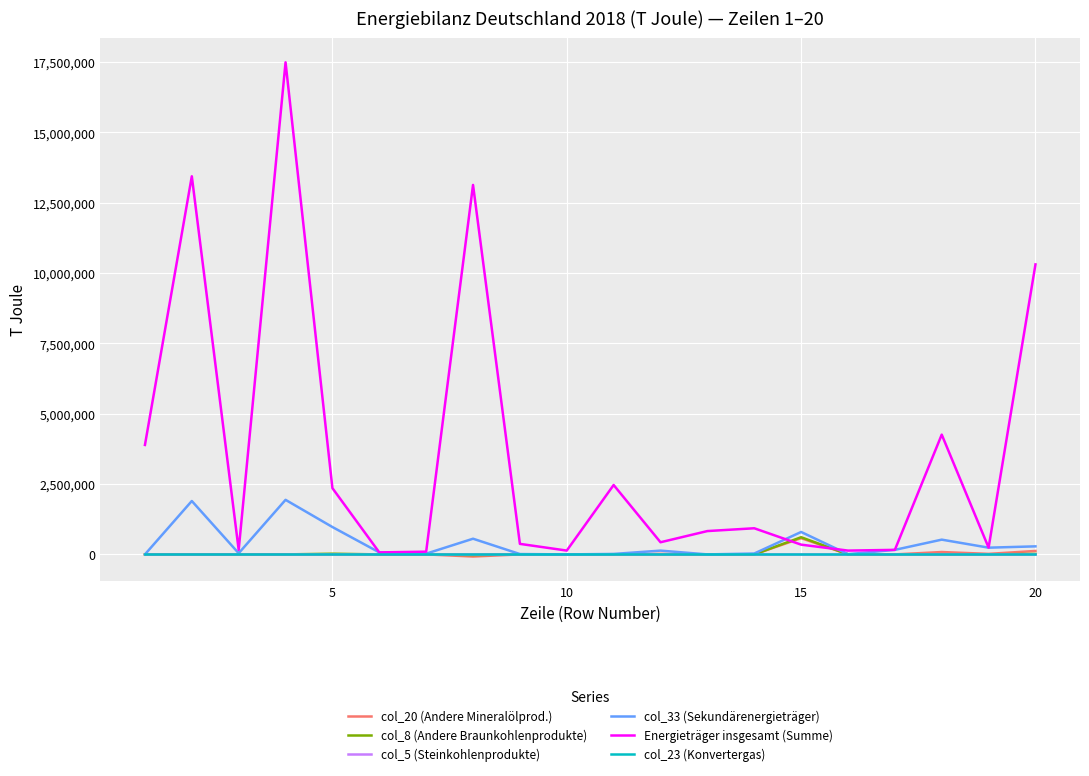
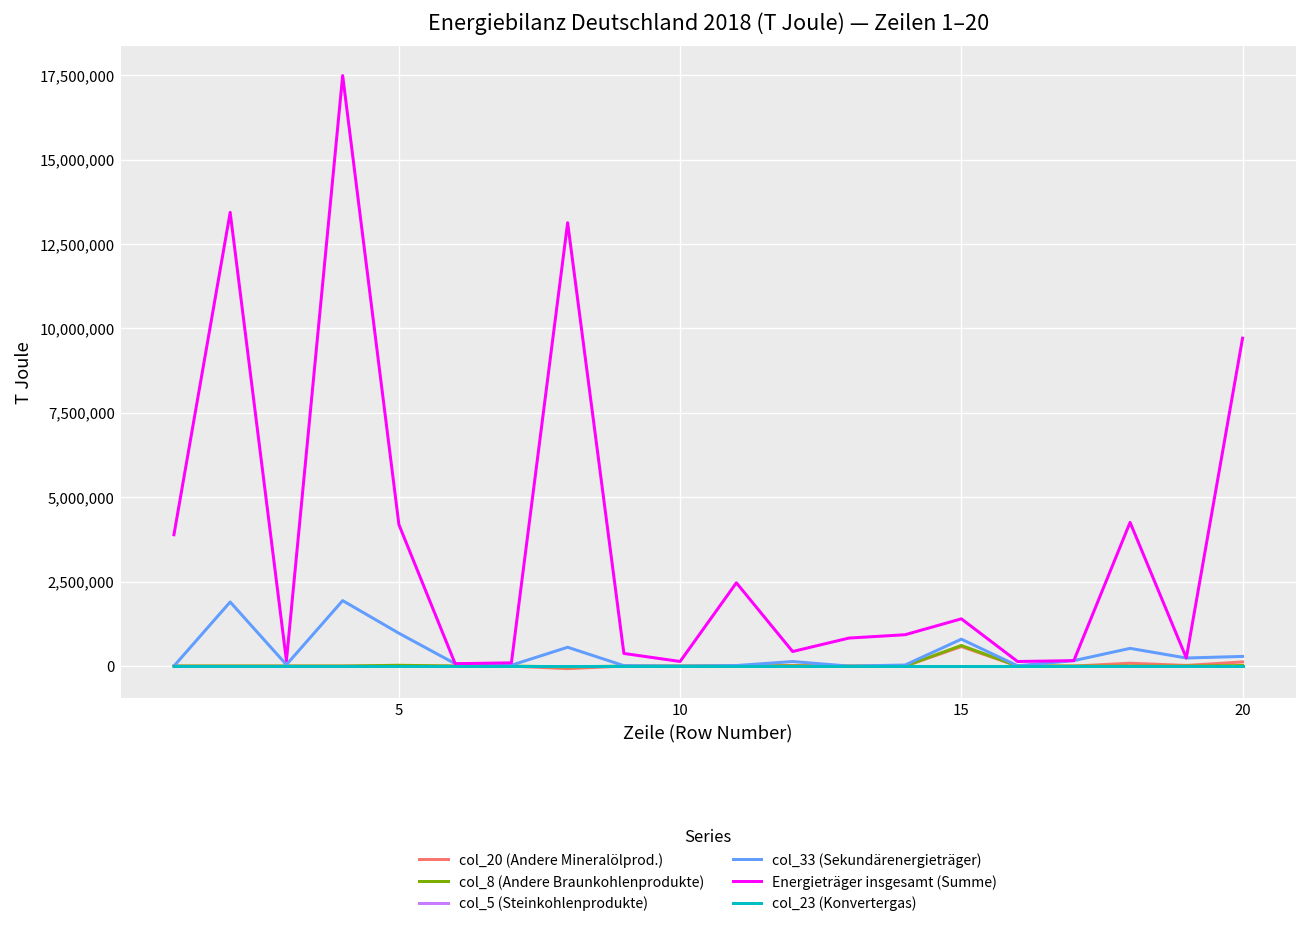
Energieträger insgesamt (Summe), 5: 2,400,000 -> 4,200,000
Energieträger insgesamt (Summe), 15: 300,000 -> 1,400,000
Energieträger insgesamt (Summe), 20: 10,300,000 -> 9,700,000
